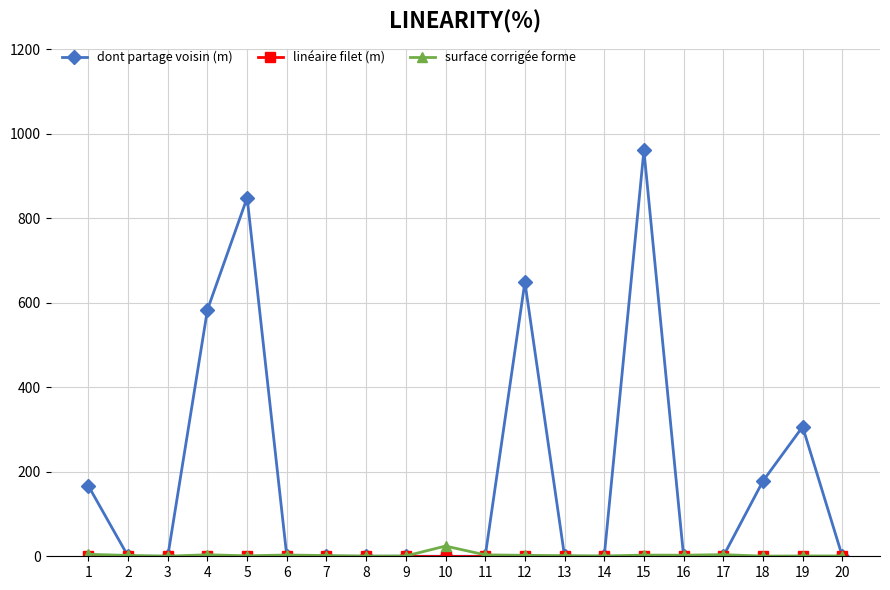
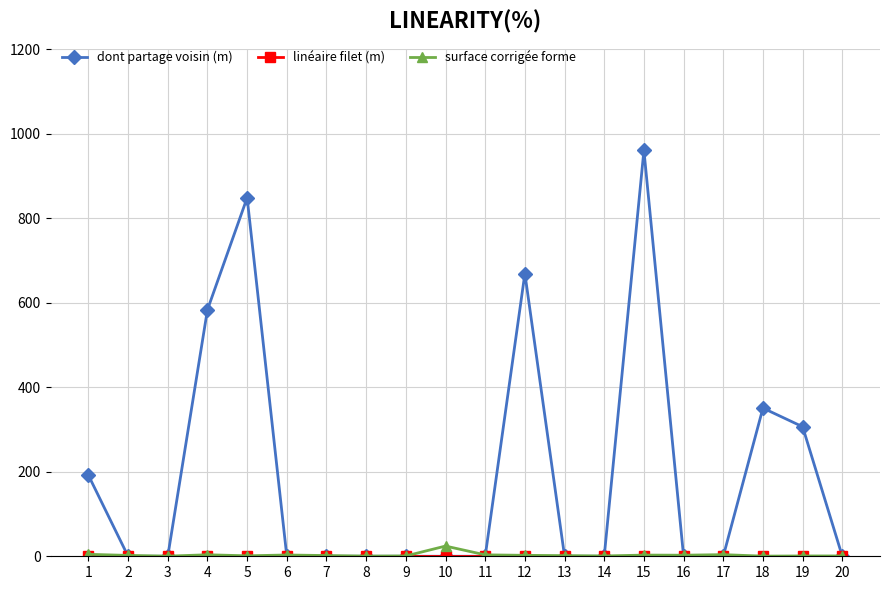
dont partage voisin (m), 1: 170 -> 190
dont partage voisin (m), 12: 650 -> 670
dont partage voisin (m), 18: 180 -> 350
